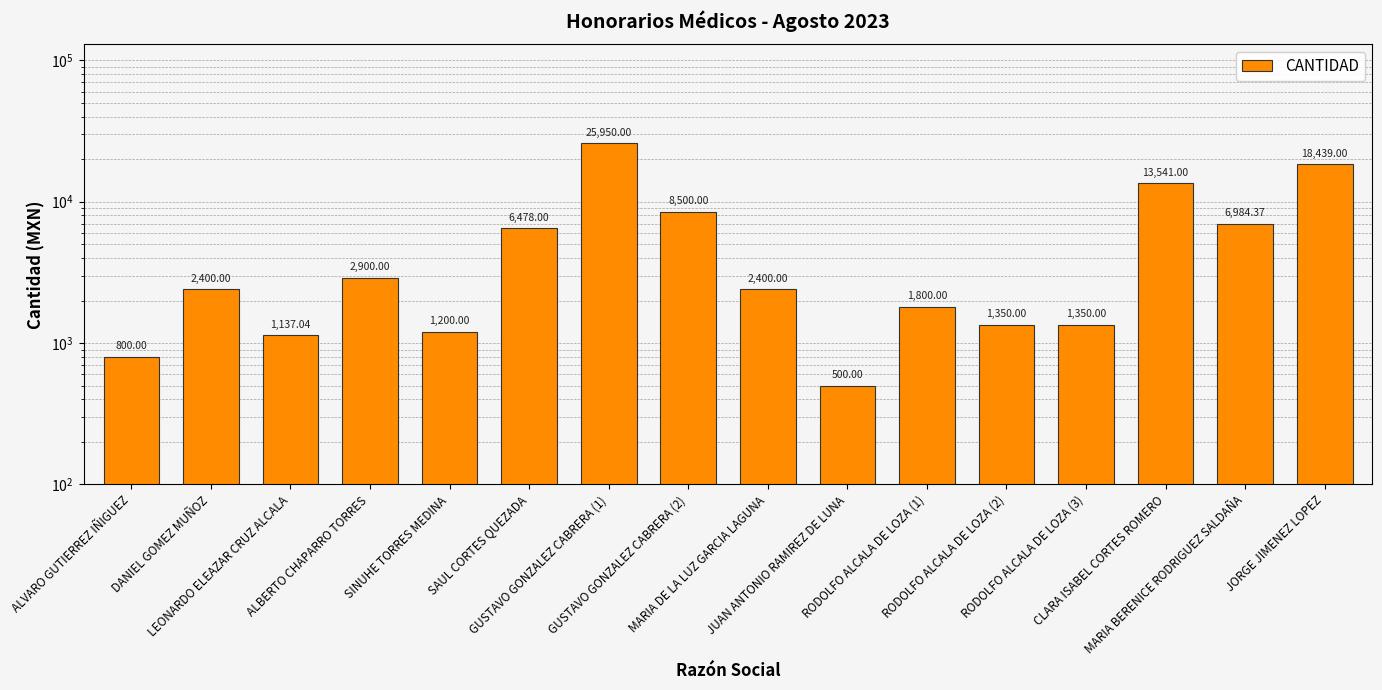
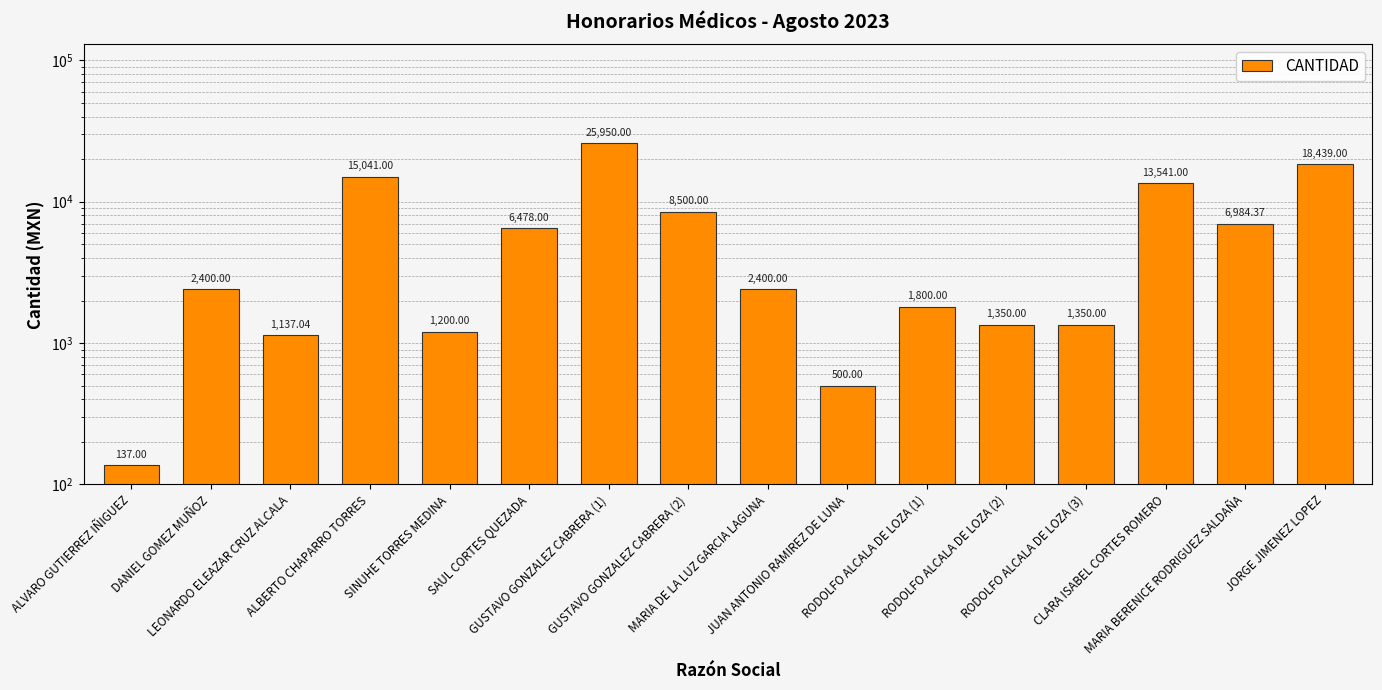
ALVARO GUTIERREZ IÑIGUEZ: 800.00 -> 137.00
ALBERTO CHAPARRO TORRES: 2,900.00 -> 15,041.00
